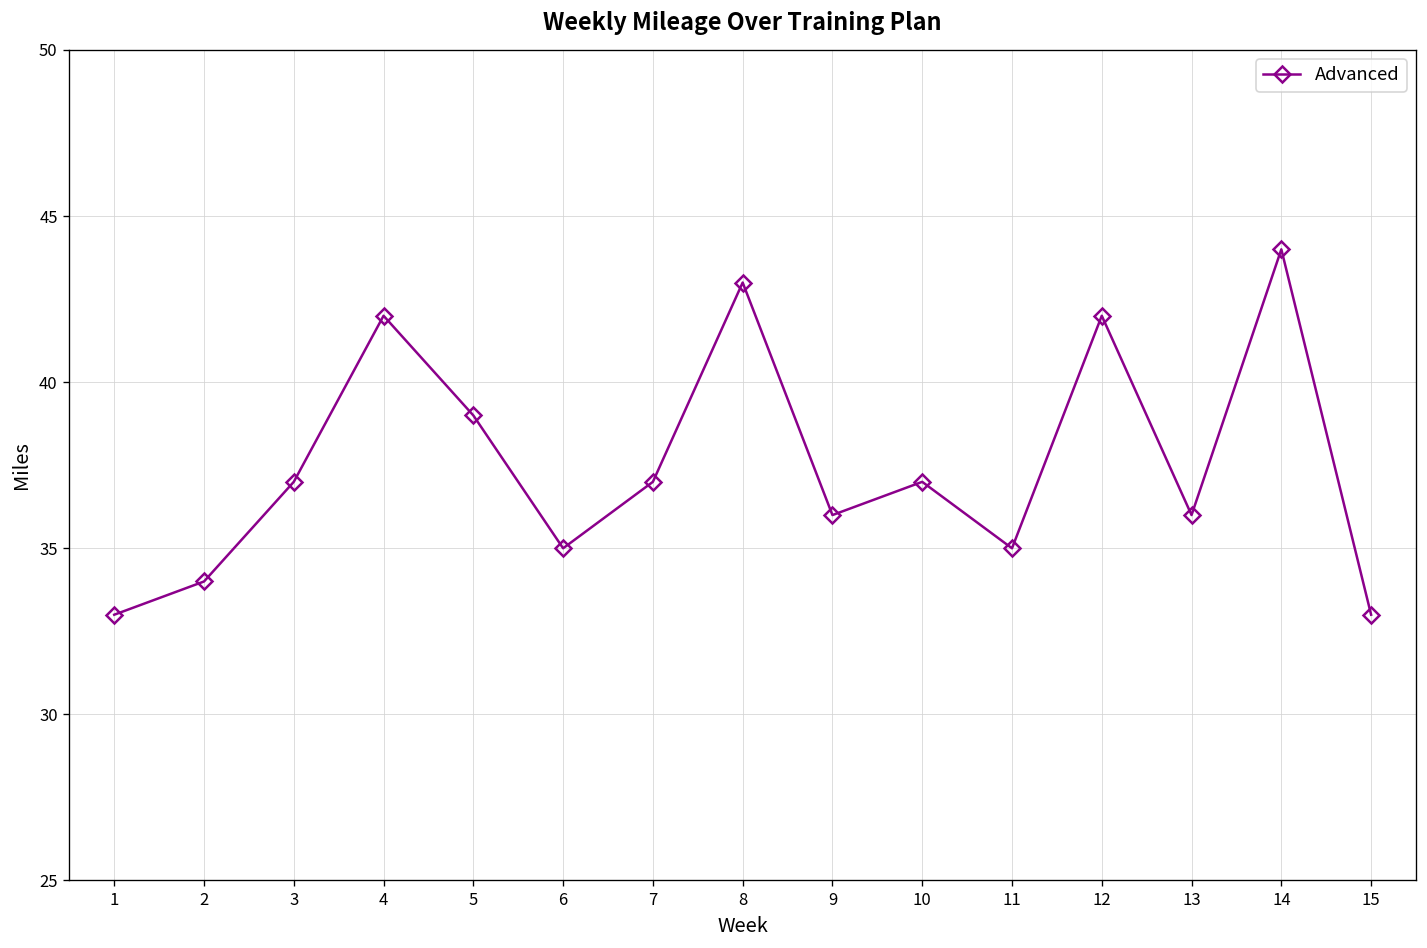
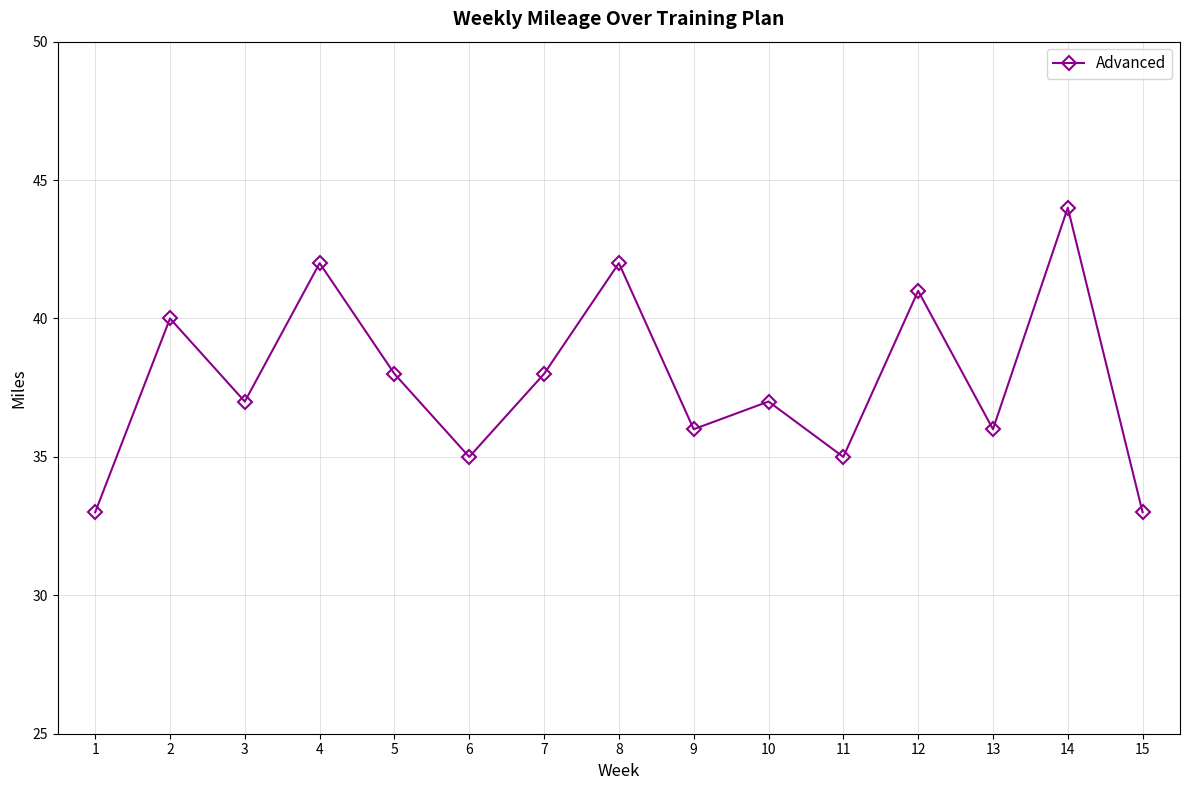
2: 34 -> 40
5: 39 -> 38
7: 37 -> 38
8: 43 -> 42
12: 42 -> 41
